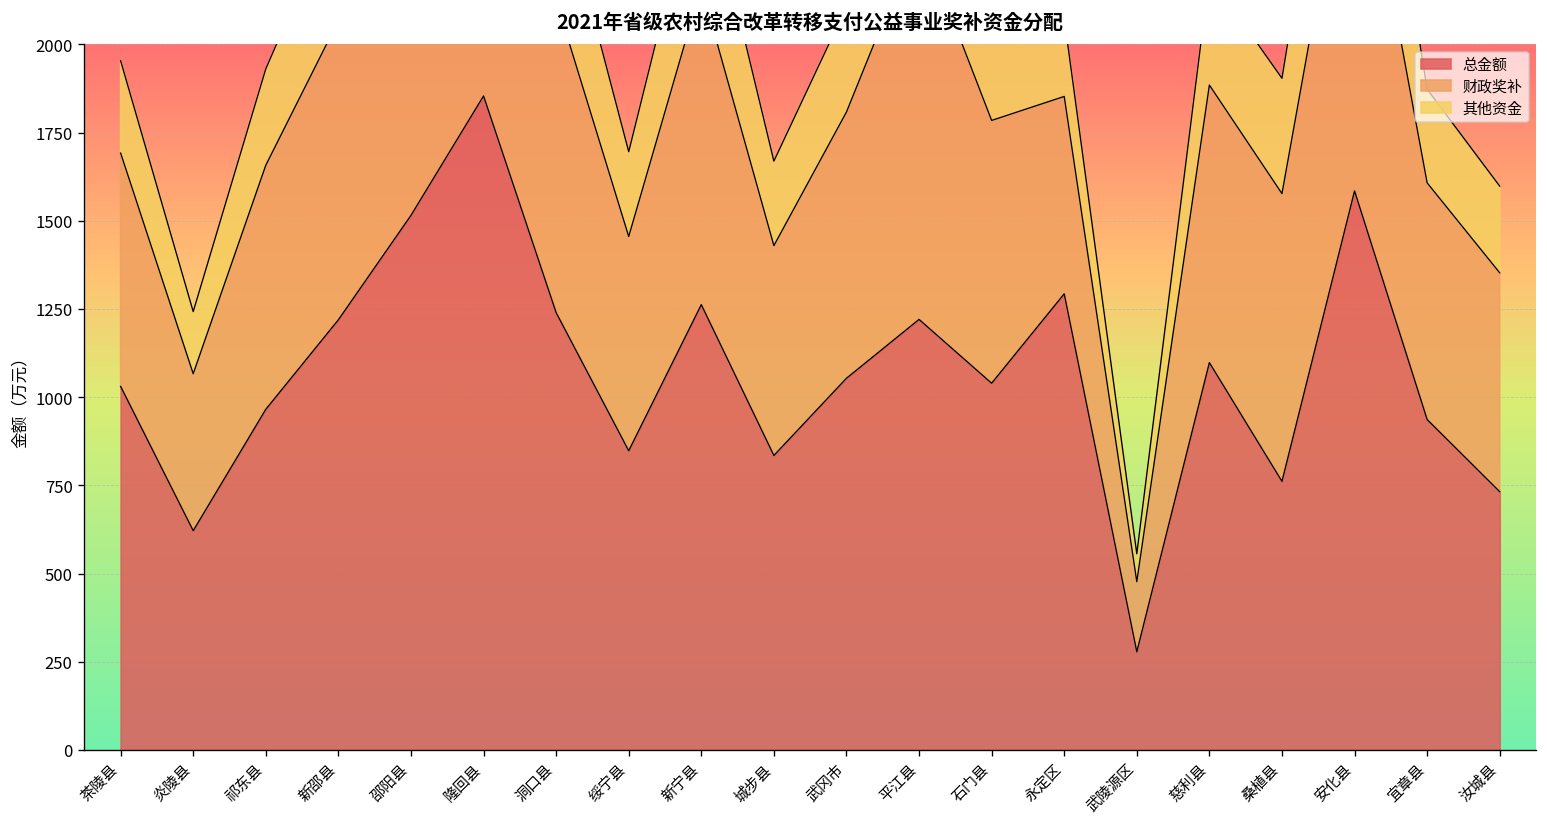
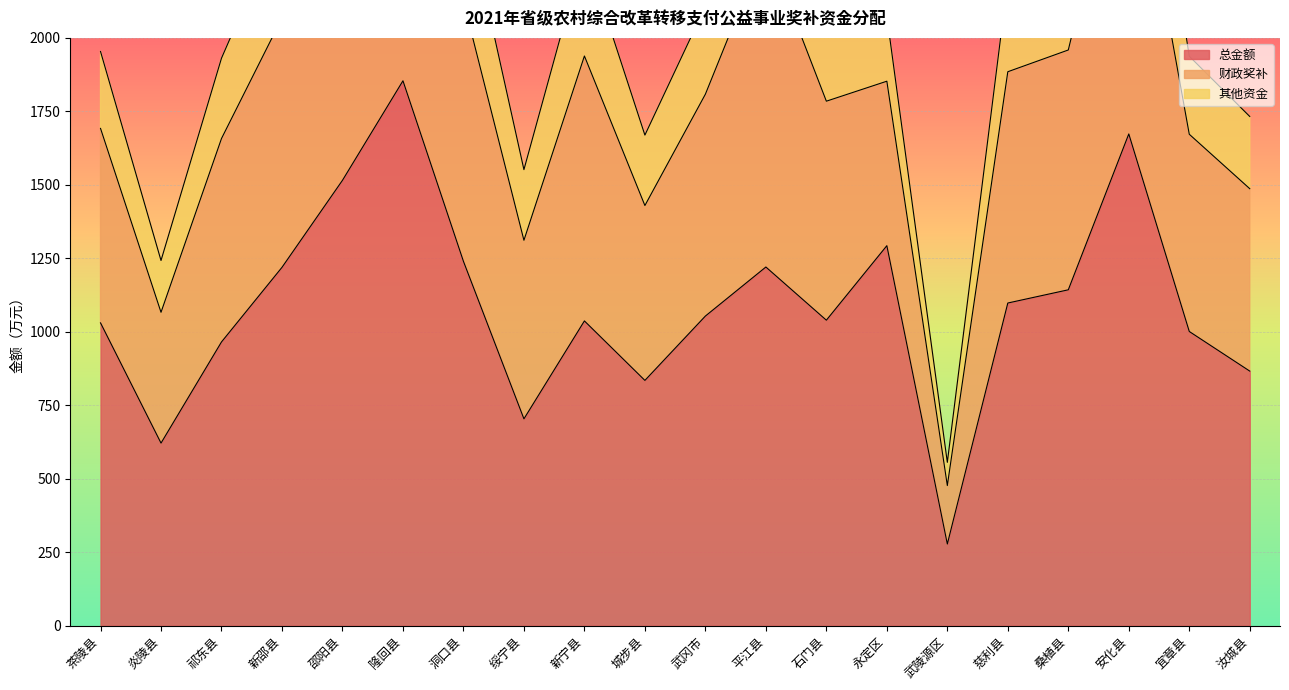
总金额, 绥宁县: 850 -> 700
总金额, 新宁县: 1260 -> 1040
总金额, 桑植县: 760 -> 1140
总金额, 安化县: 1580 -> 1670
总金额, 宜章县: 940 -> 1000
总金额, 汝城县: 730 -> 870
